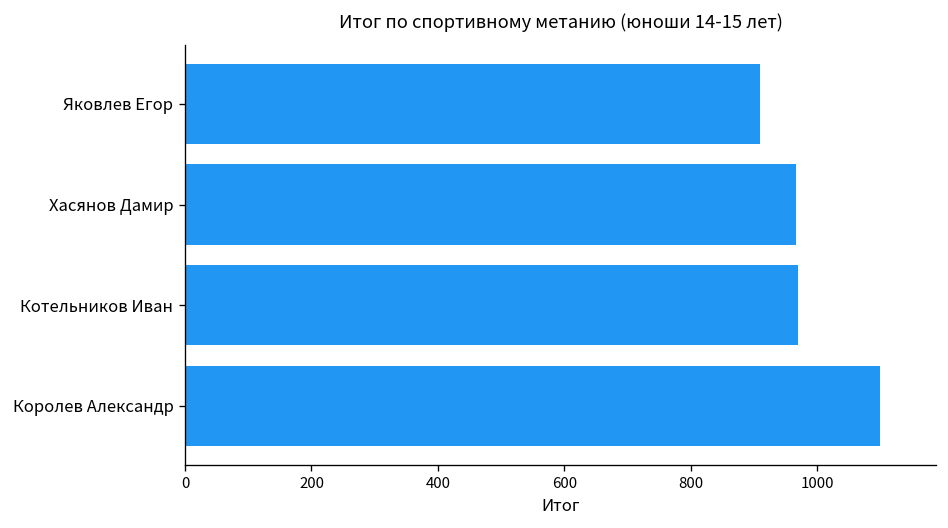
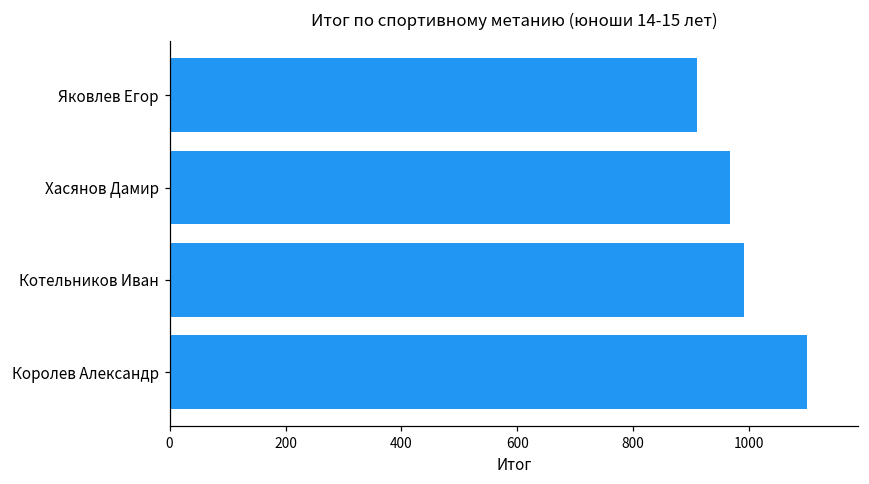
Котельников Иван: 970 -> 990
